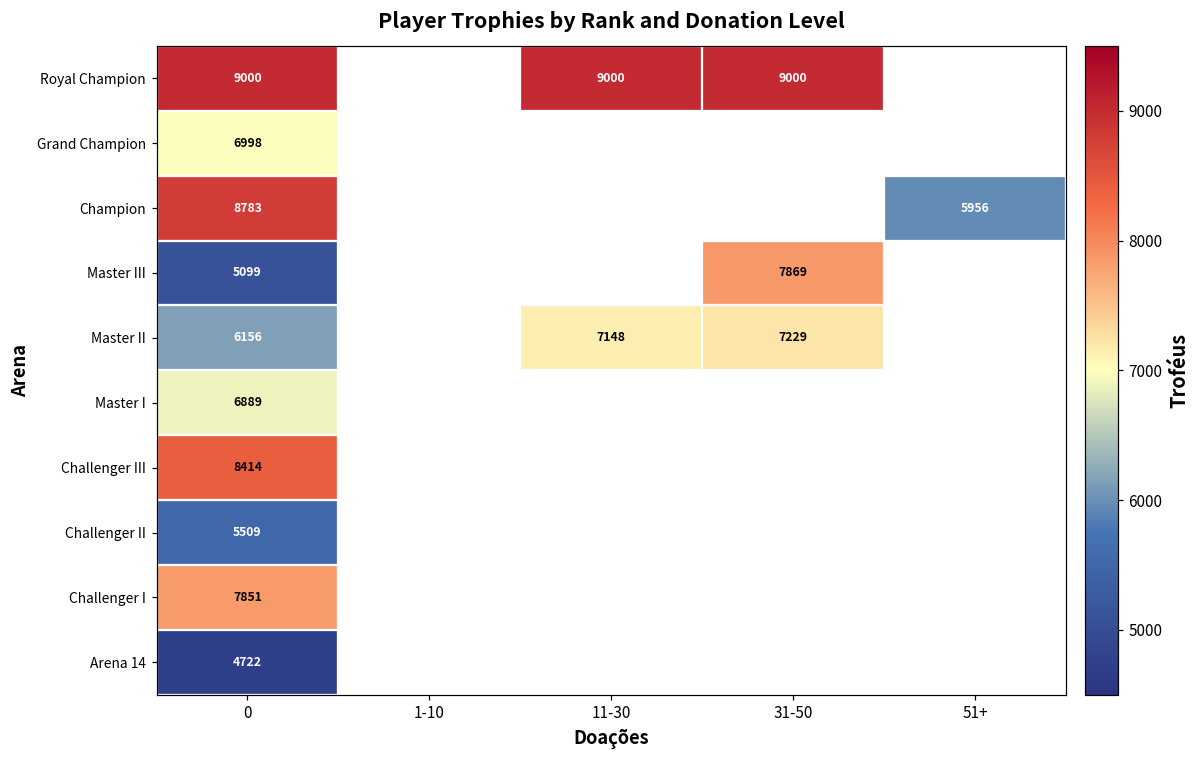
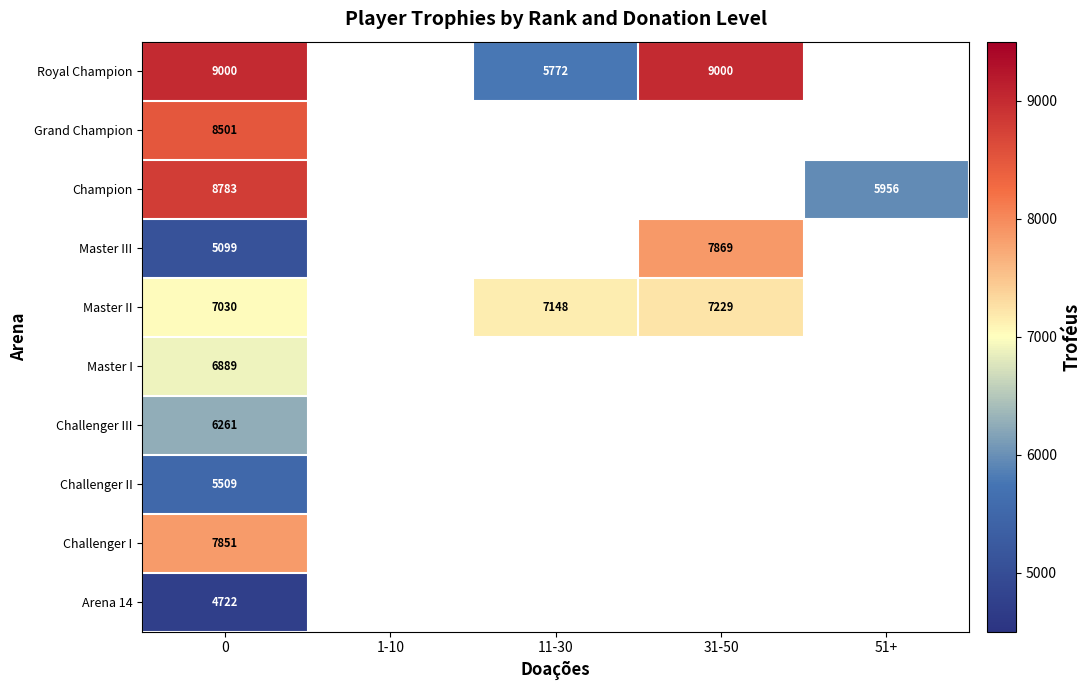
Royal Champion, 11-30: 9000 -> 5772
Grand Champion, 0: 6998 -> 8501
Master II, 0: 6156 -> 7030
Challenger III, 0: 8414 -> 6261
